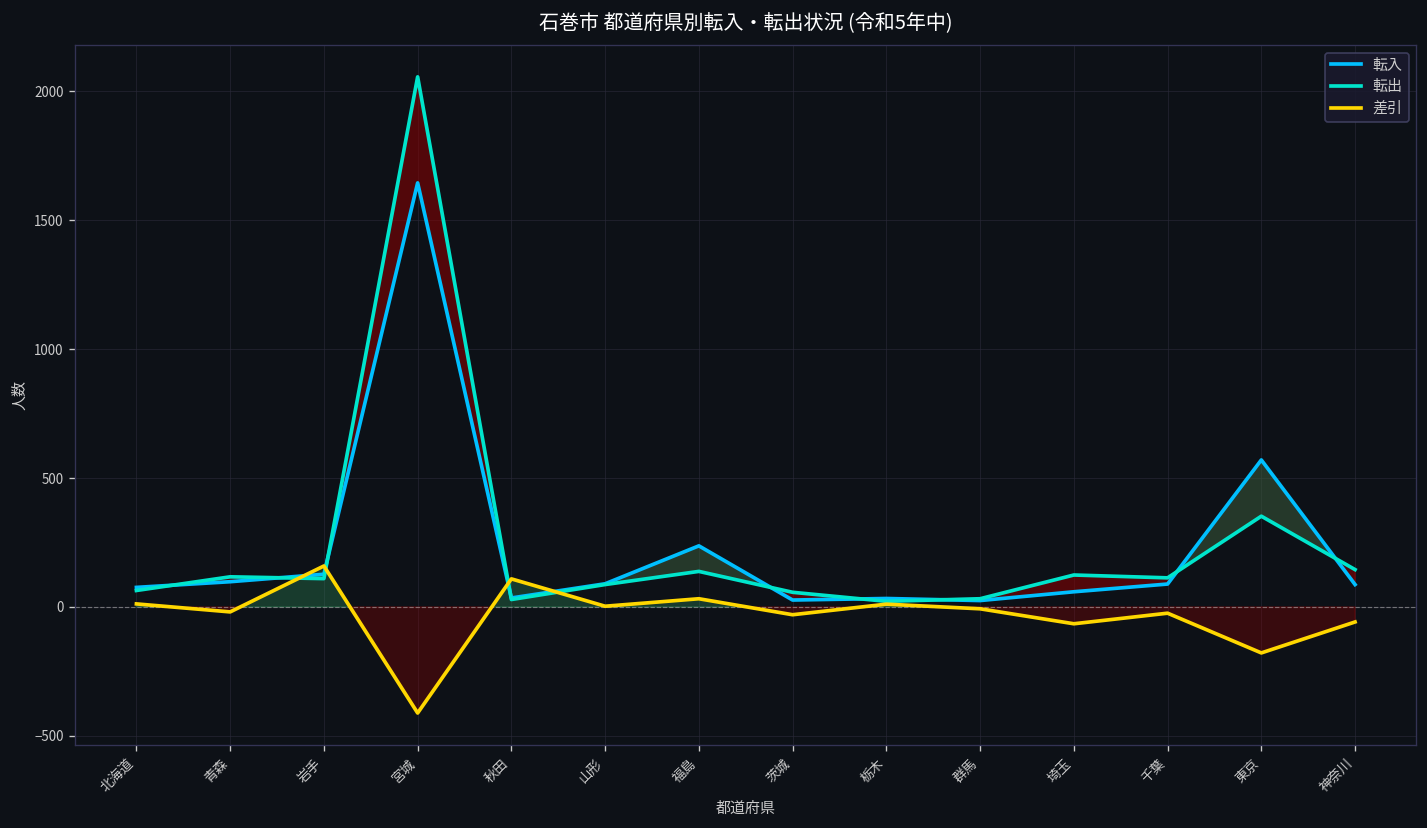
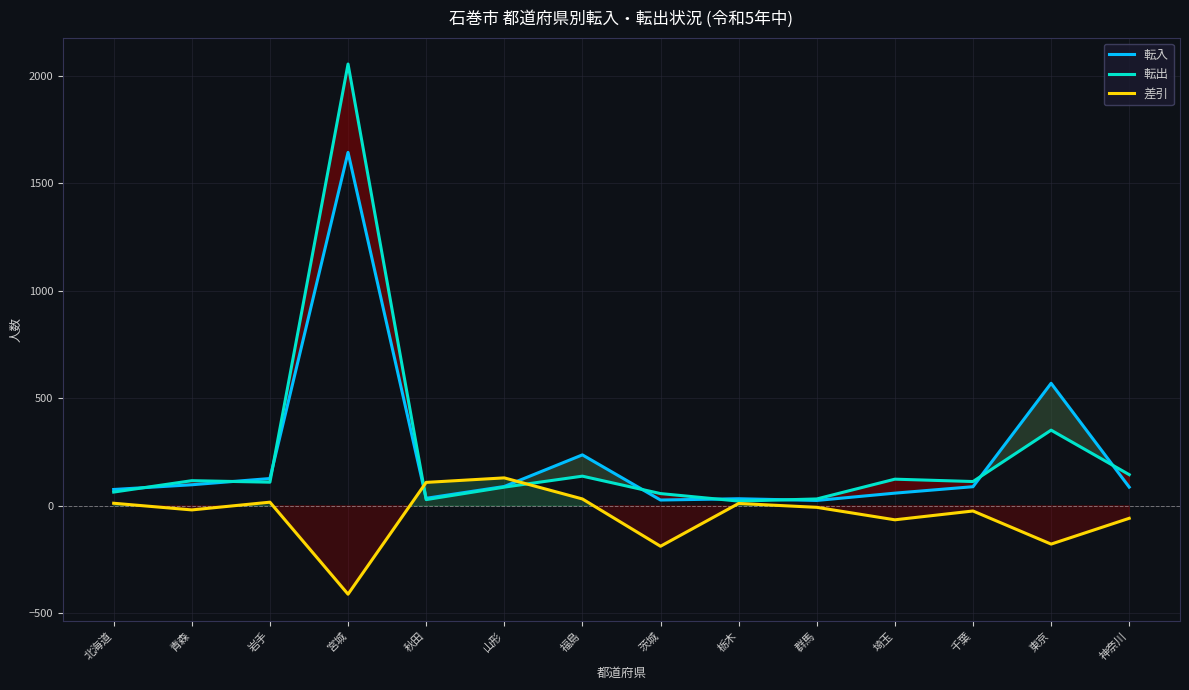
差引, 岩手: 160 -> 20
差引, 山形: 0 -> 130
差引, 茨城: -30 -> -190
